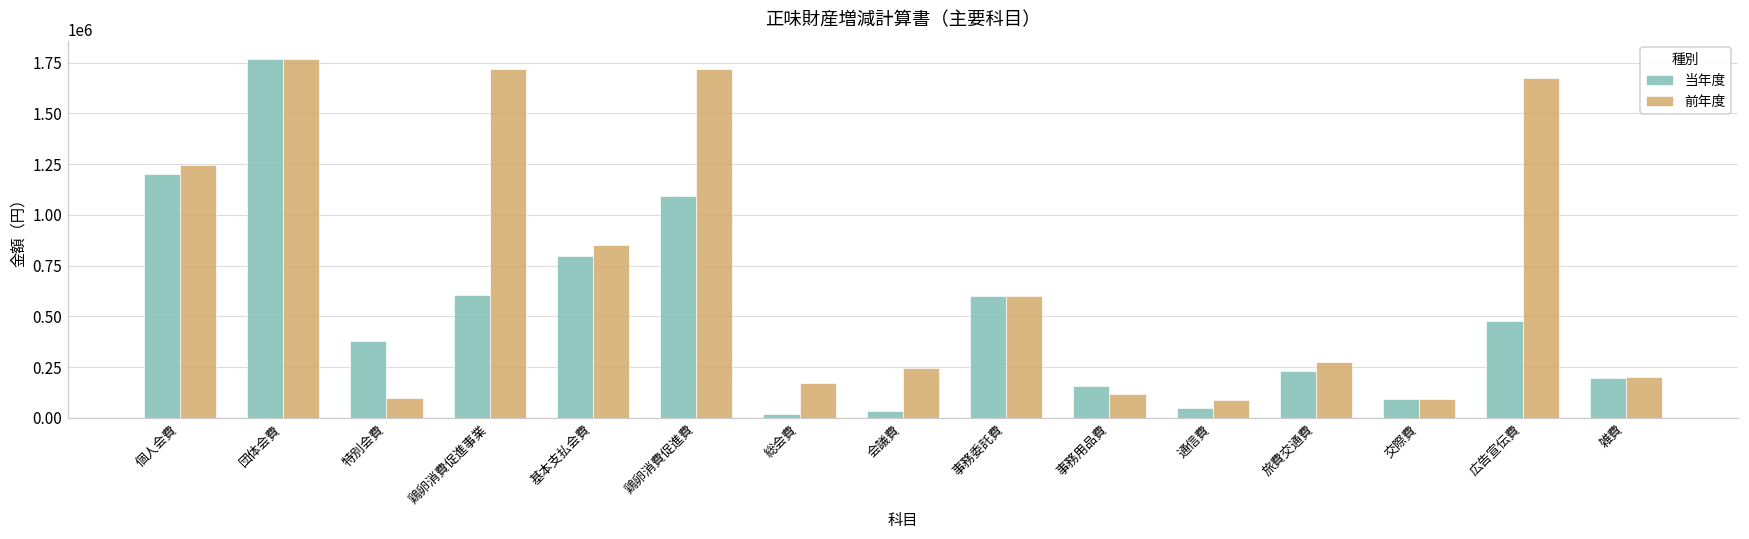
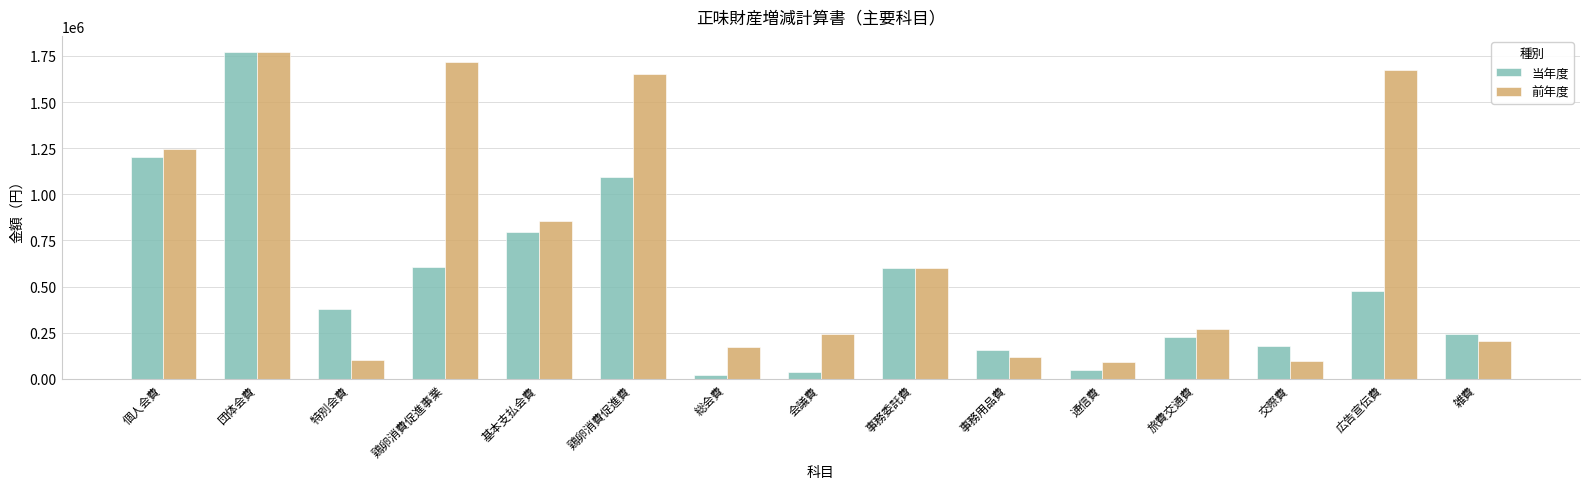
前年度, 鶏卵消費促進費: 1720000 -> 1650000
当年度, 交際費: 100000 -> 180000
当年度, 雑費: 200000 -> 240000
